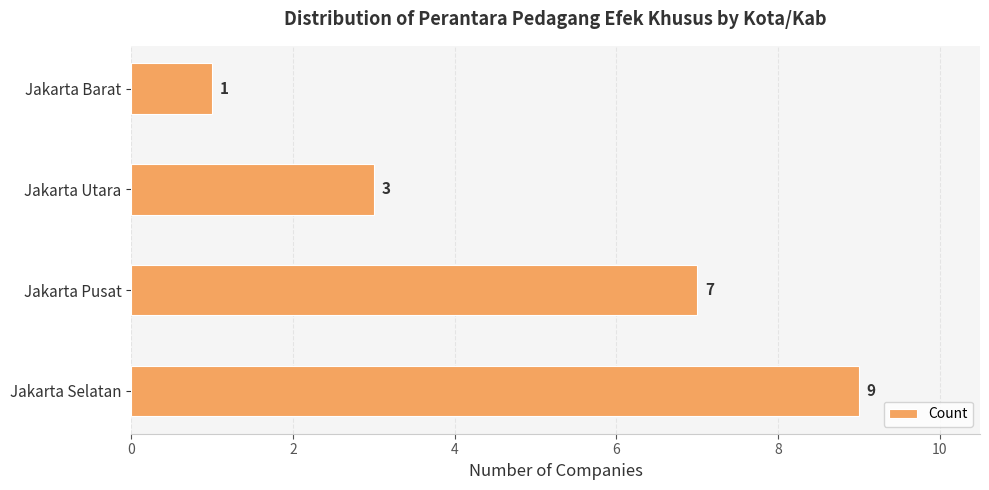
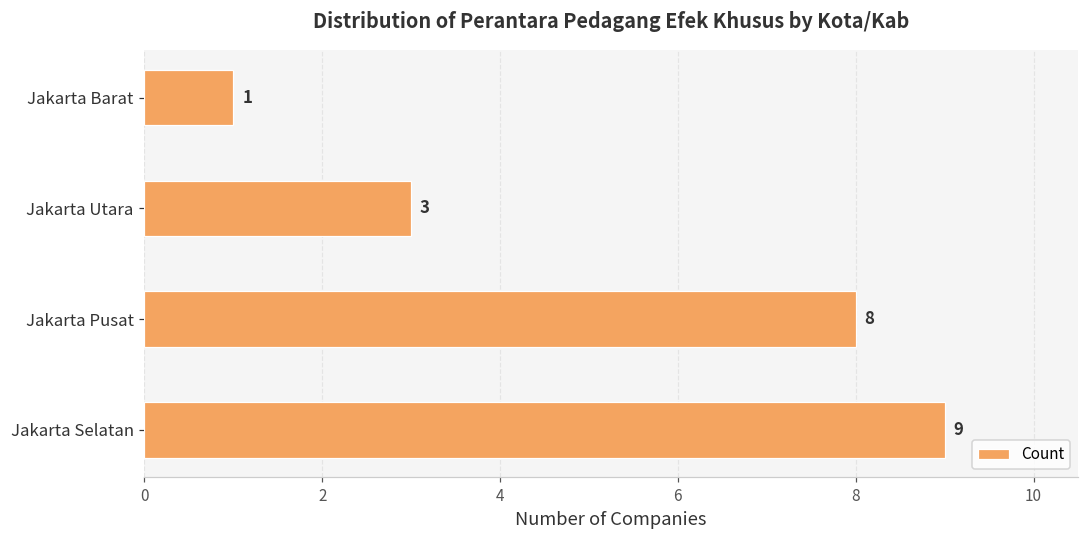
Jakarta Pusat: 7 -> 8
